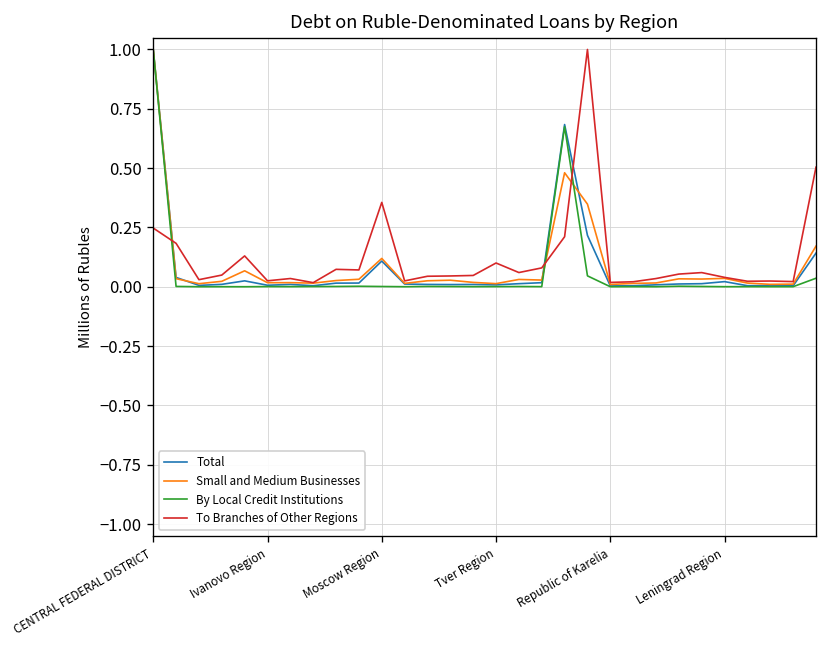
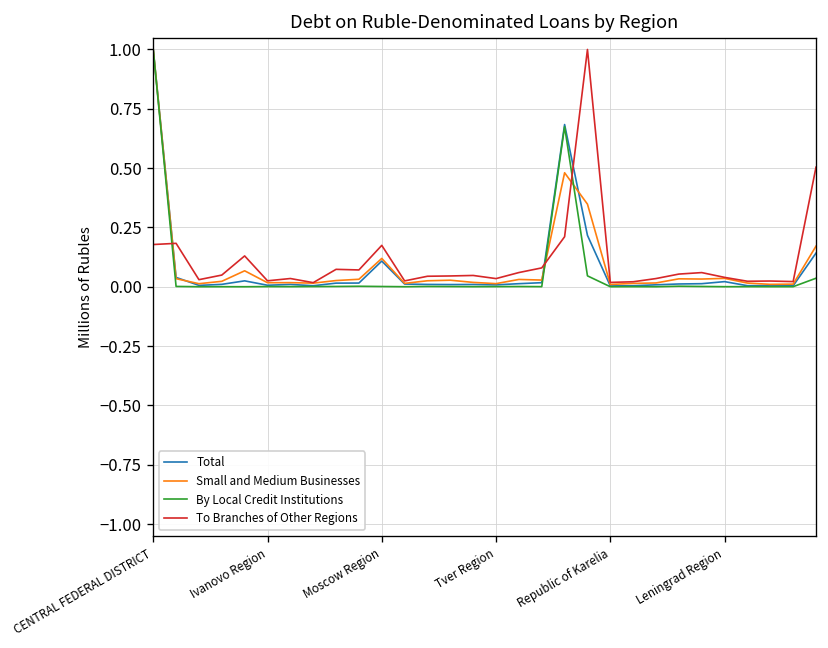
To Branches of Other Regions, CENTRAL FEDERAL DISTRICT: 0.25 -> 0.18
To Branches of Other Regions, Moscow Region: 0.36 -> 0.17
To Branches of Other Regions, Tver Region: 0.10 -> 0.03
